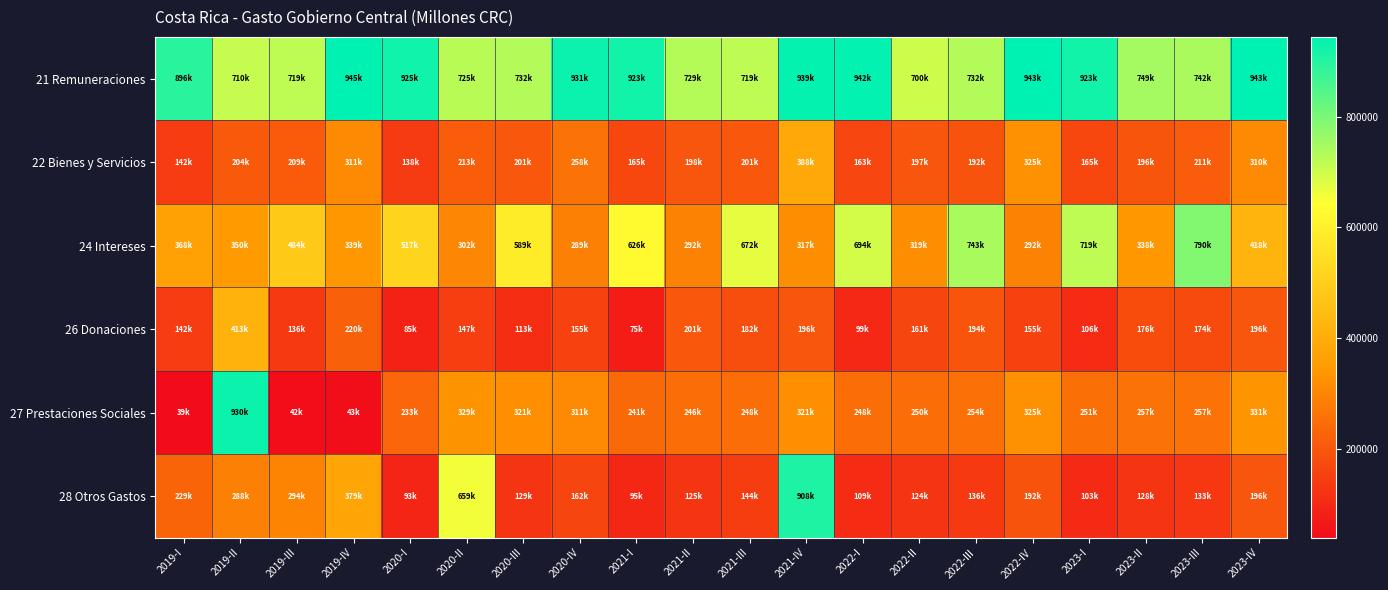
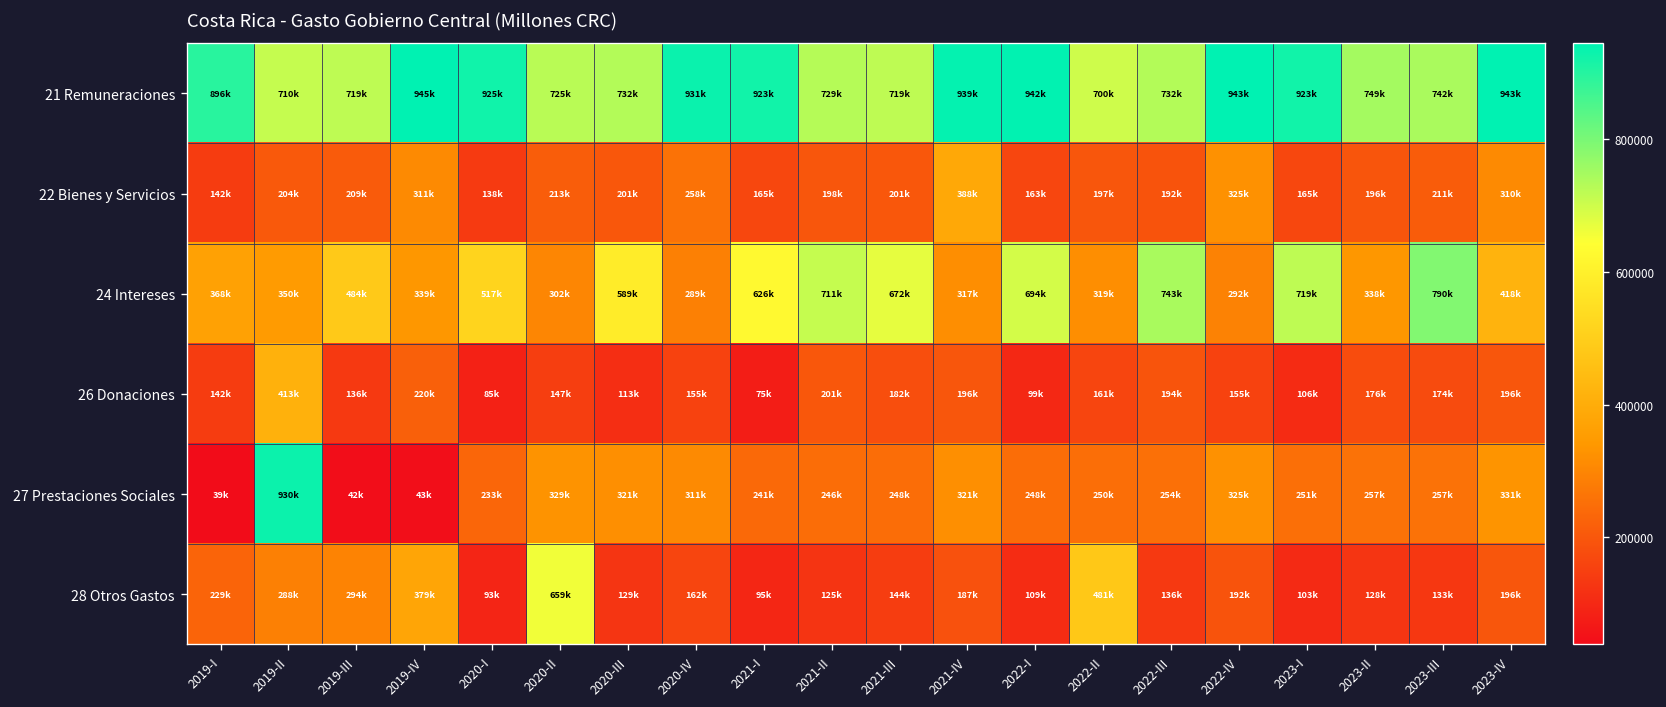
24 Intereses, 2021-II: 292k -> 711k
28 Otros Gastos, 2021-IV: 908k -> 187k
28 Otros Gastos, 2022-II: 124k -> 481k
